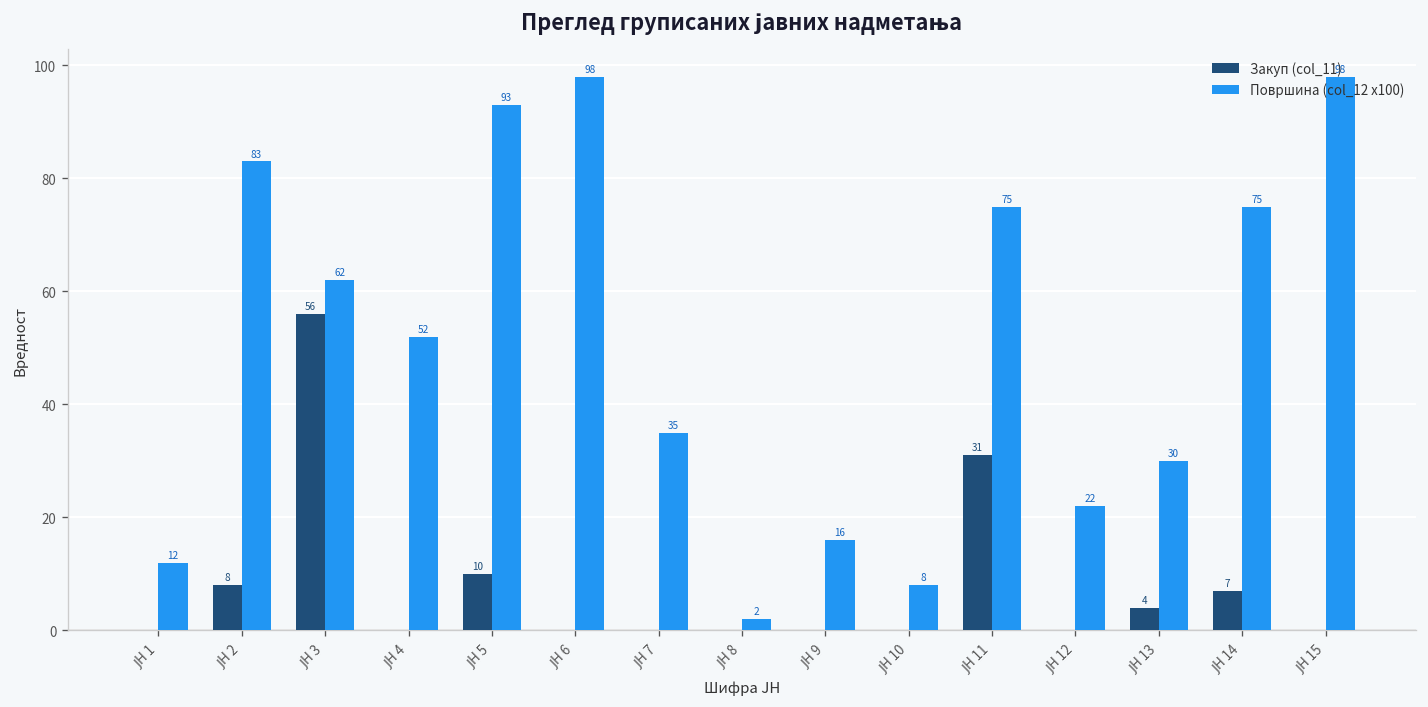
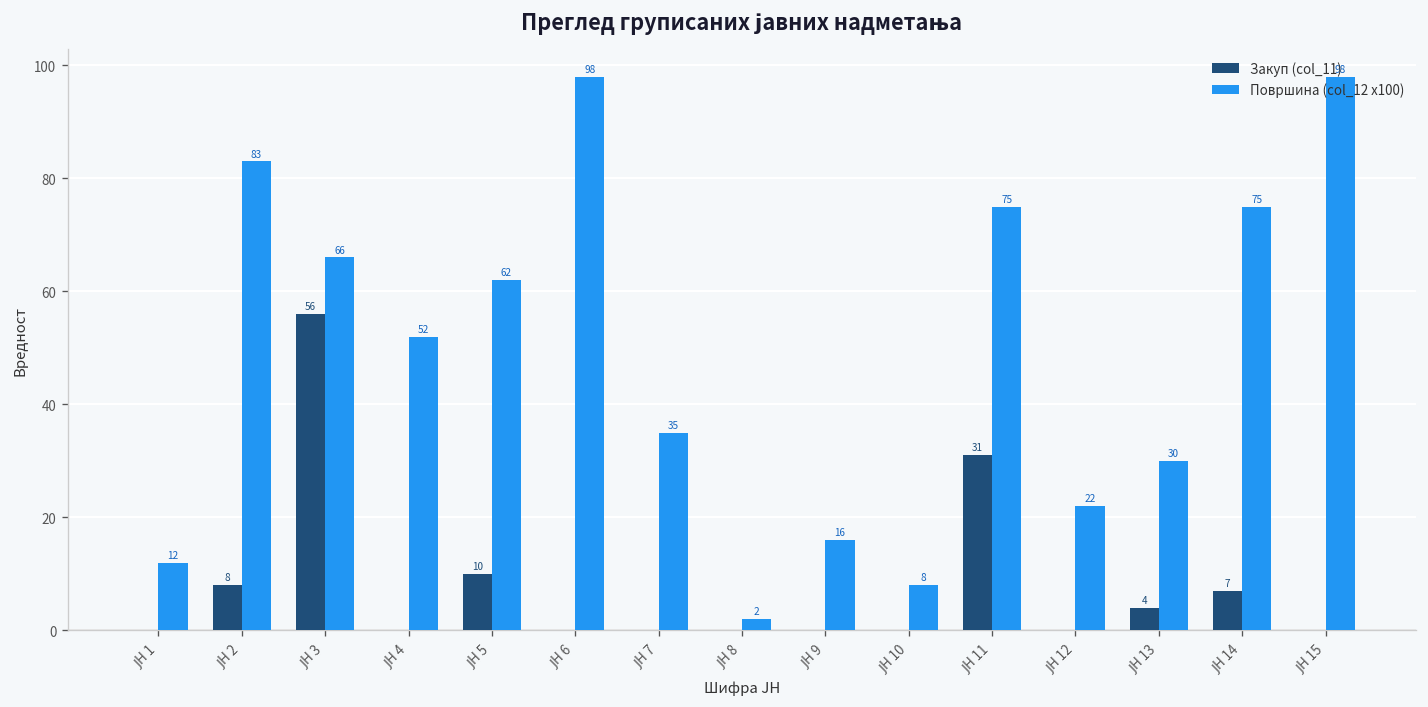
Површина (col_12 x100), ЈН 3: 62 -> 66
Површина (col_12 x100), ЈН 5: 93 -> 62
